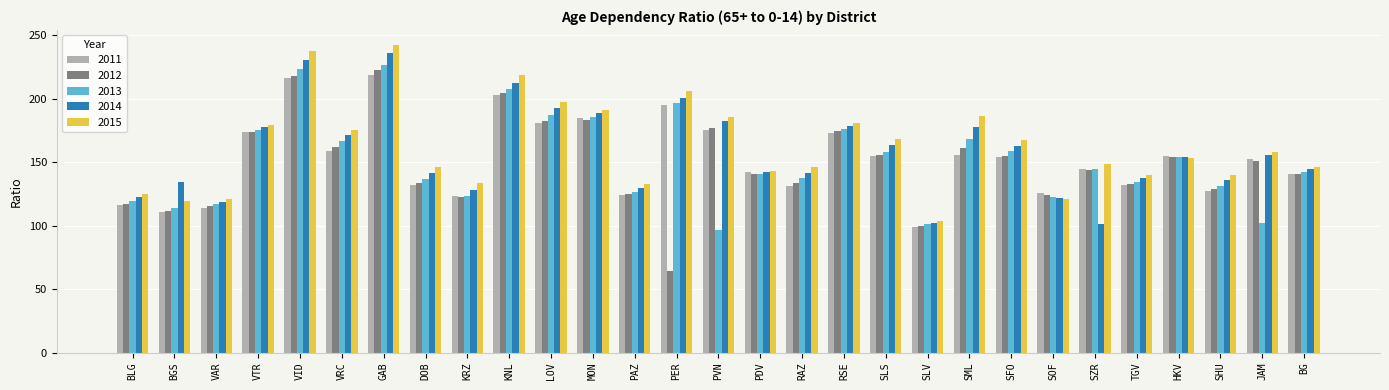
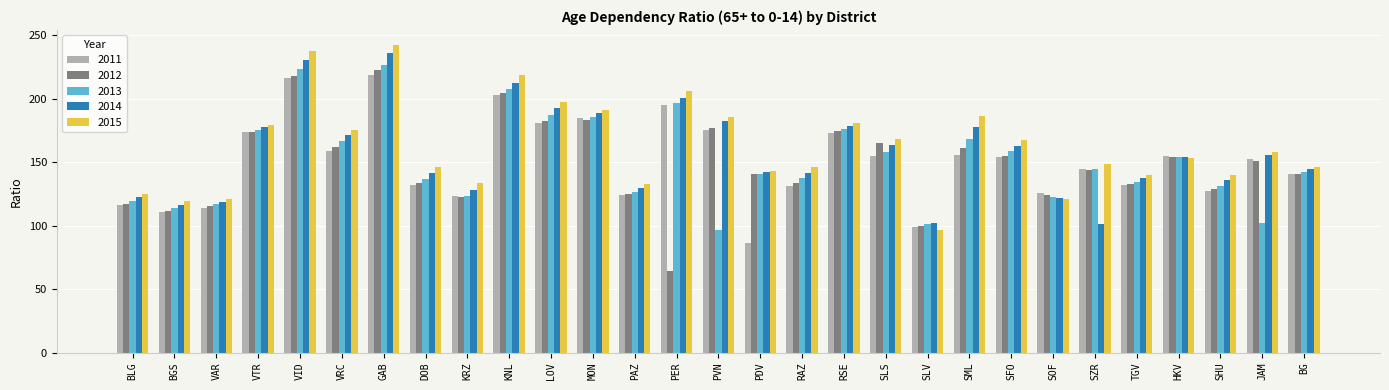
2014, BGS: 135 -> 116
2011, PDV: 142 -> 86
2012, SLS: 156 -> 165
2015, SLV: 104 -> 97
